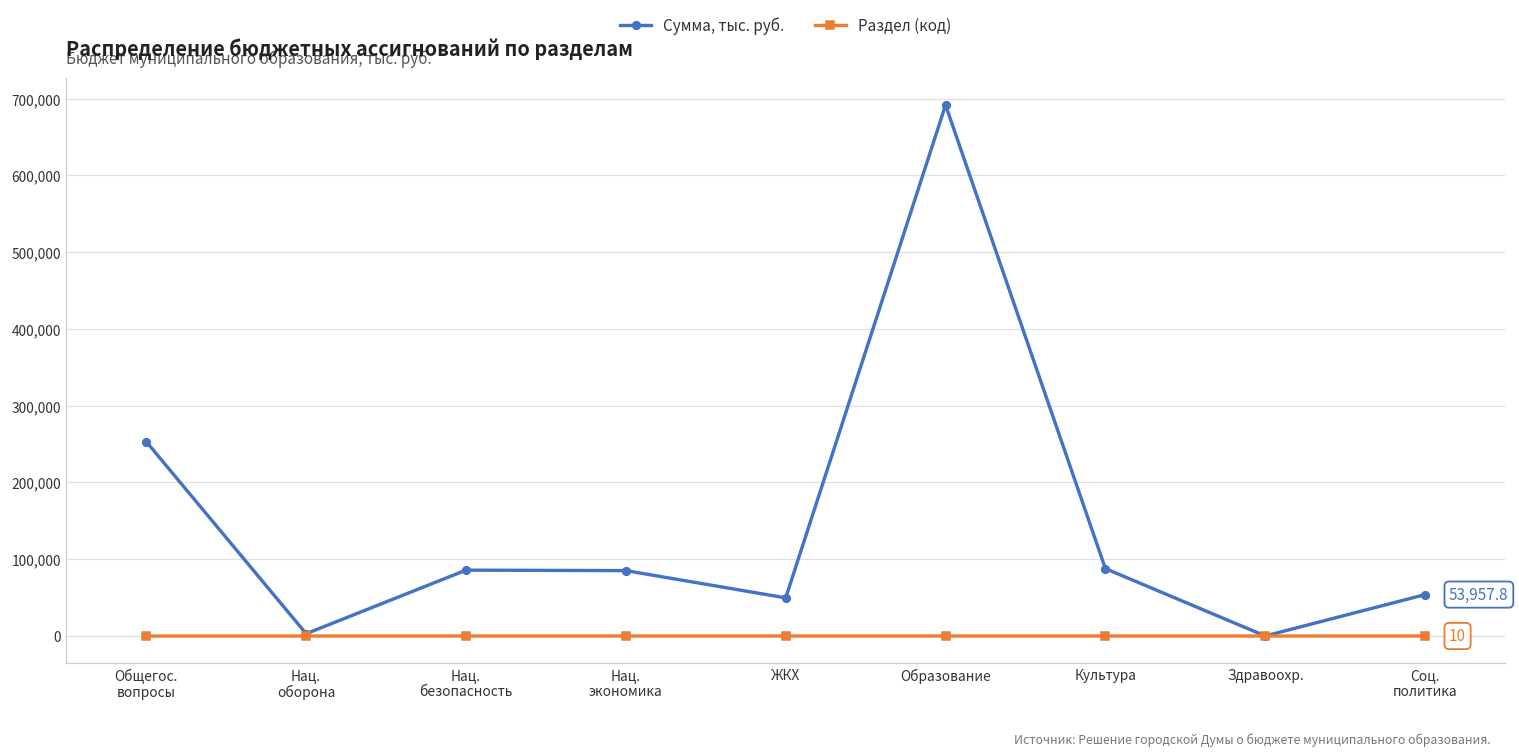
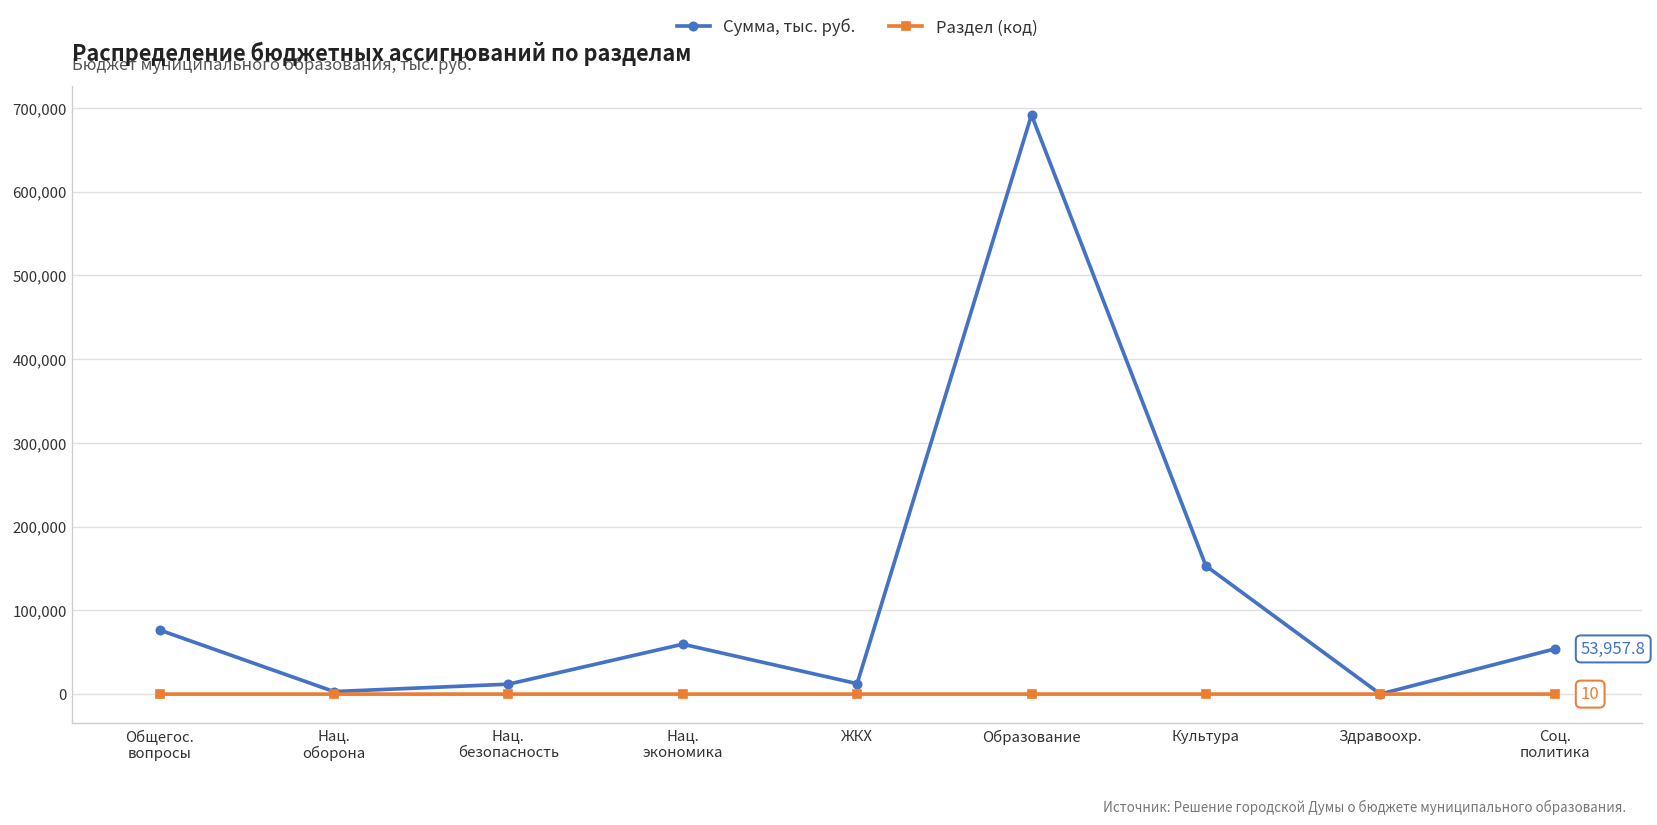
Сумма, тыс. руб., Общегос. вопросы: 250,000 -> 80,000
Сумма, тыс. руб., Нац. безопасность: 90,000 -> 10,000
Сумма, тыс. руб., Нац. экономика: 90,000 -> 60,000
Сумма, тыс. руб., ЖКХ: 50,000 -> 10,000
Сумма, тыс. руб., Культура: 90,000 -> 150,000
